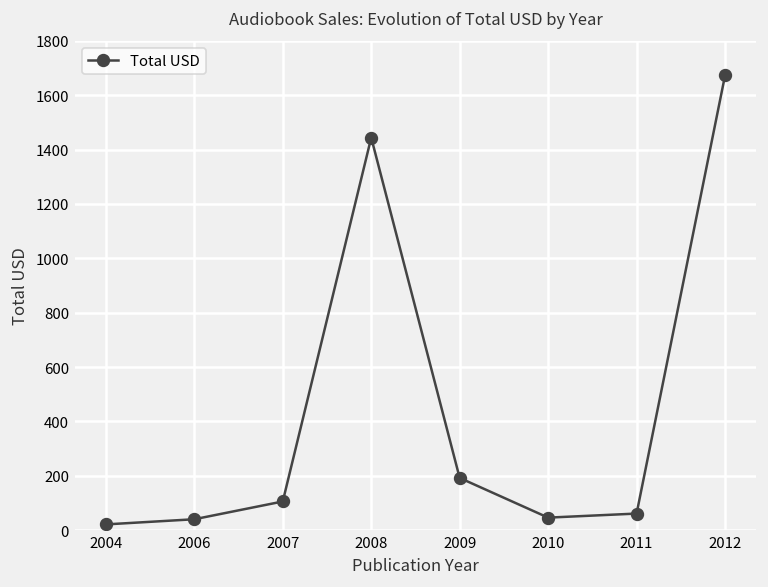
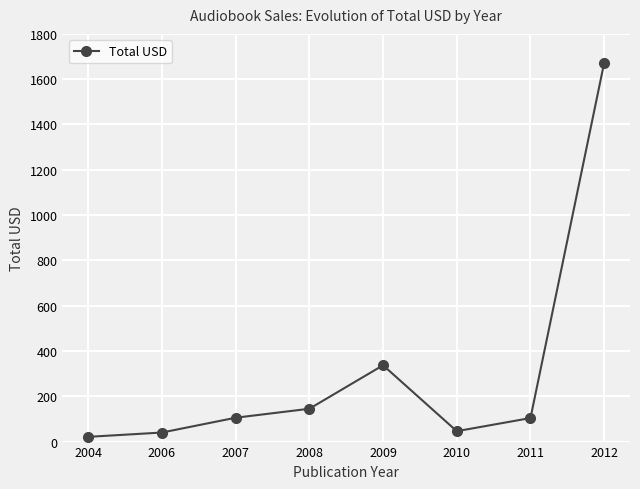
2008: 1440 -> 140
2009: 190 -> 340
2011: 60 -> 100
